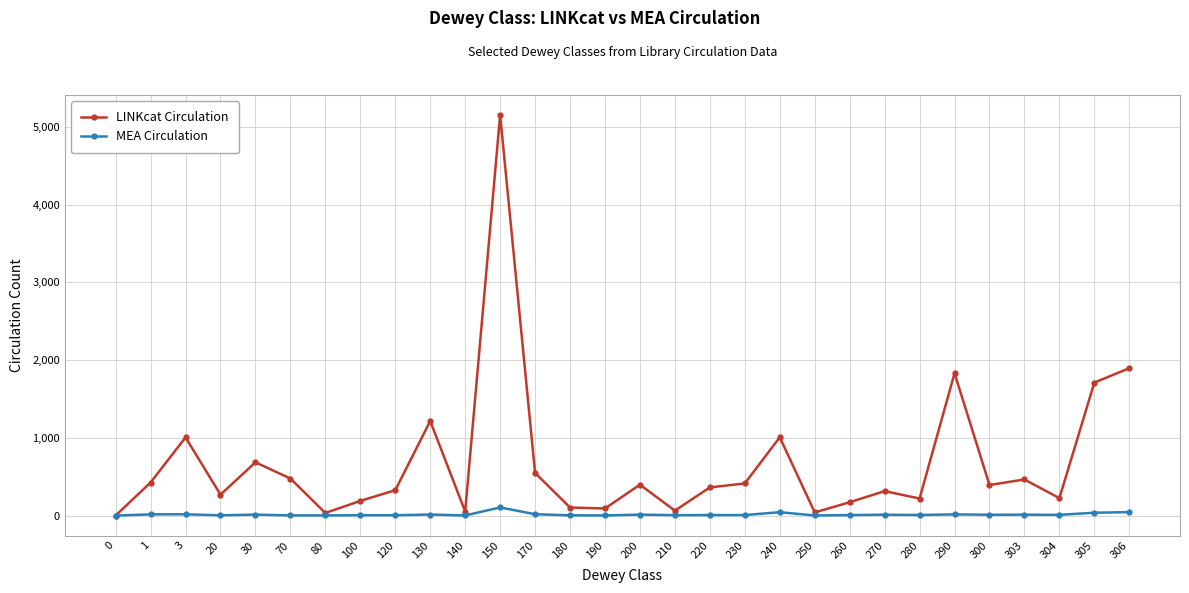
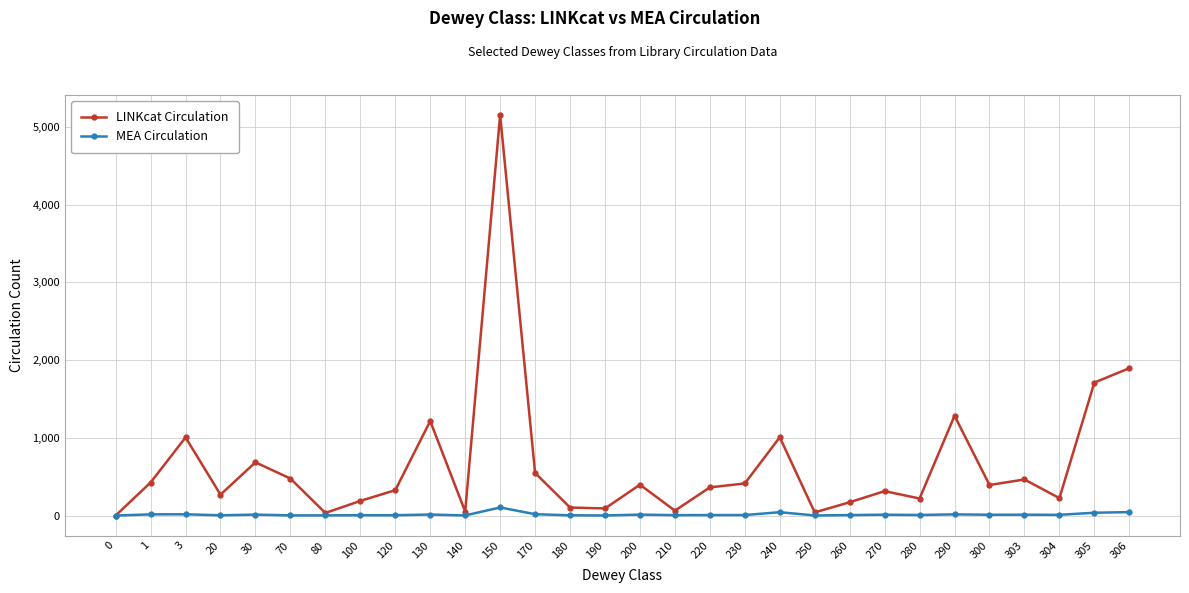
LINKcat Circulation, 290: 1,800 -> 1,300
